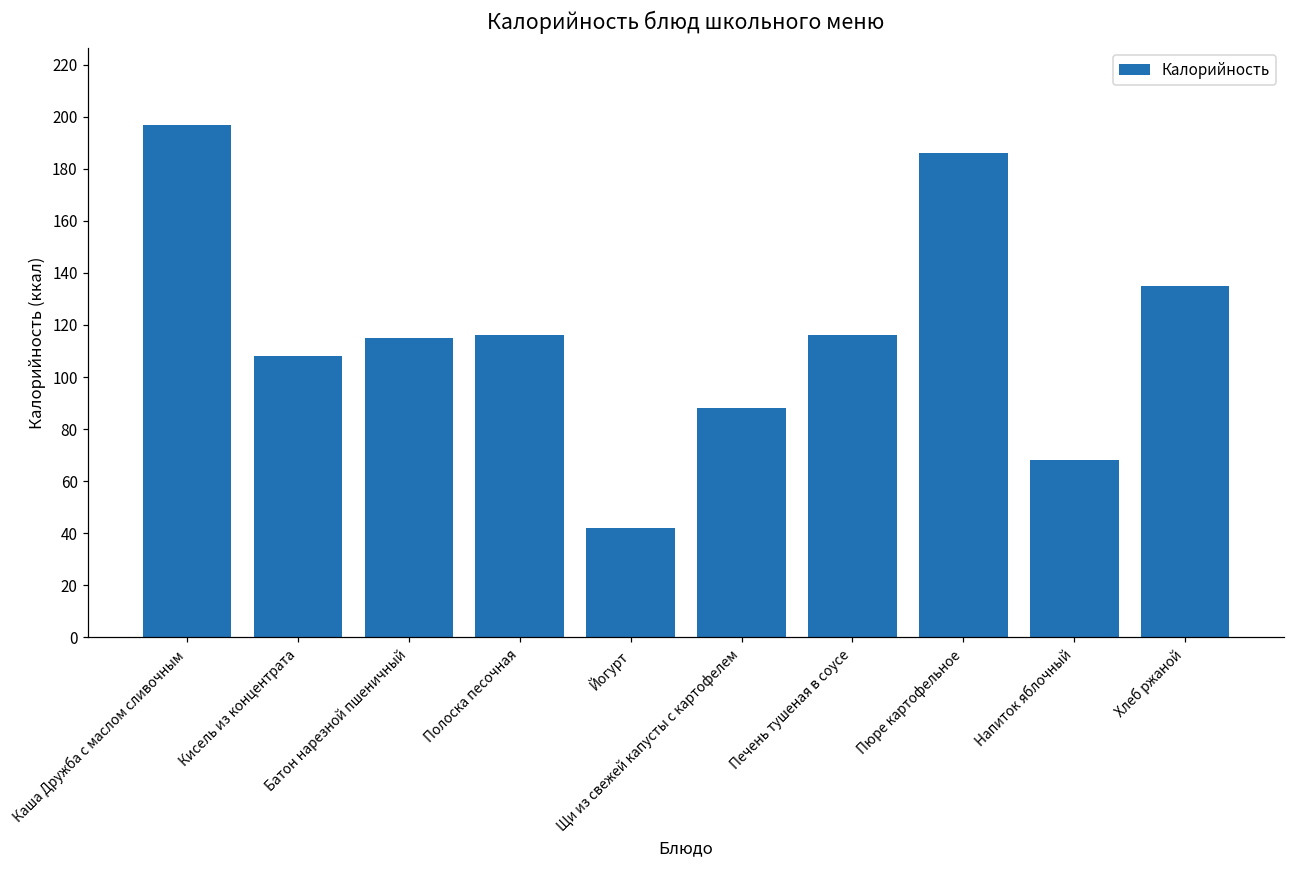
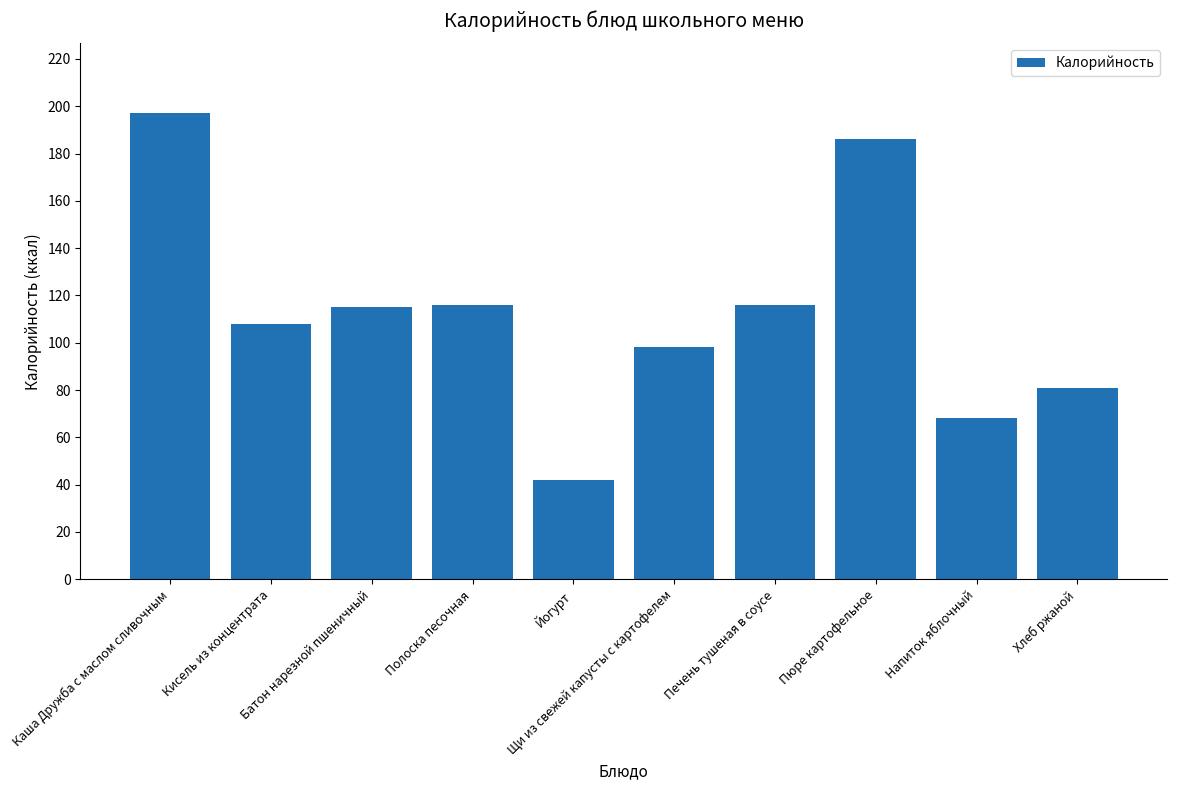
Щи из свежей капусты с картофелем: 88 -> 98
Хлеб ржаной: 135 -> 81
